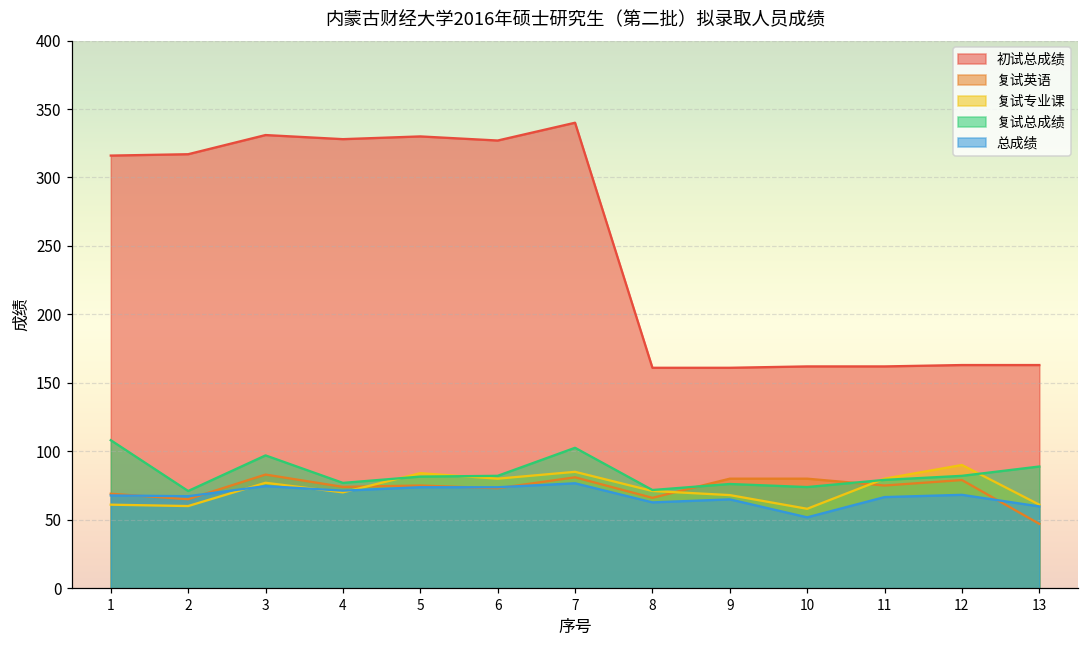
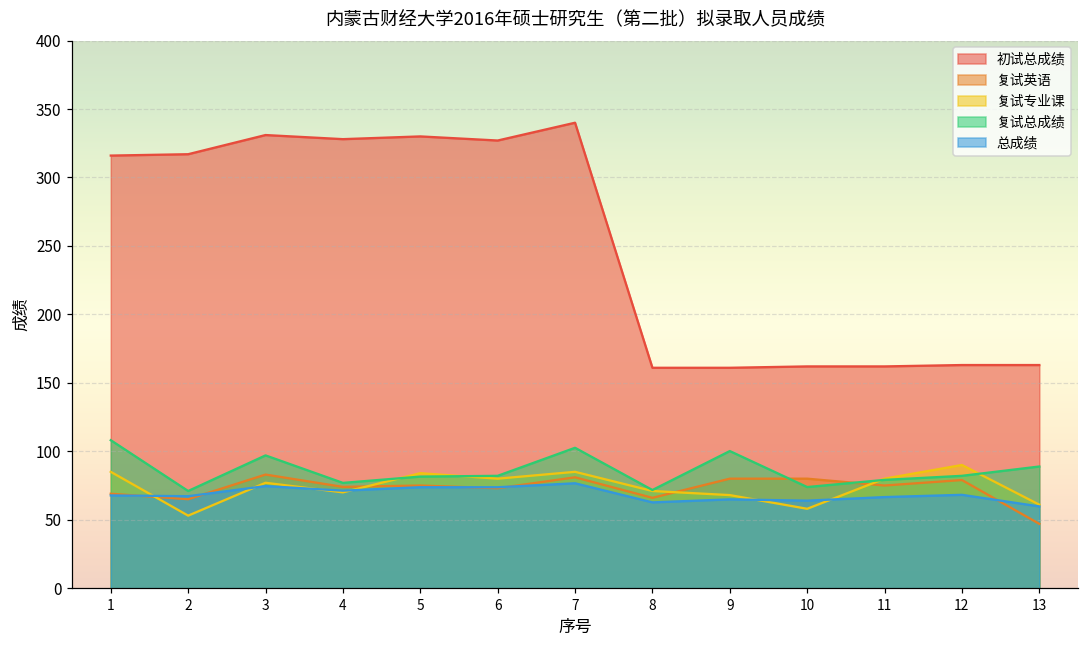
复试专业课, 1: 61 -> 85
复试专业课, 2: 60 -> 53
复试总成绩, 9: 76 -> 100
总成绩, 10: 52 -> 64
